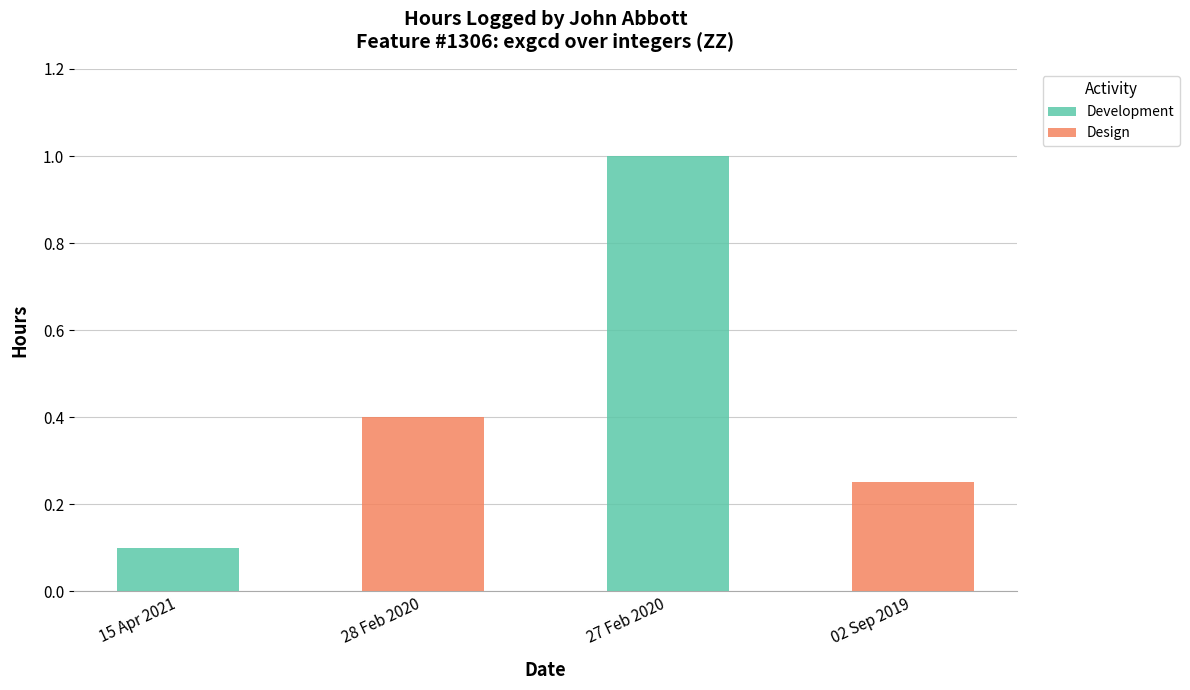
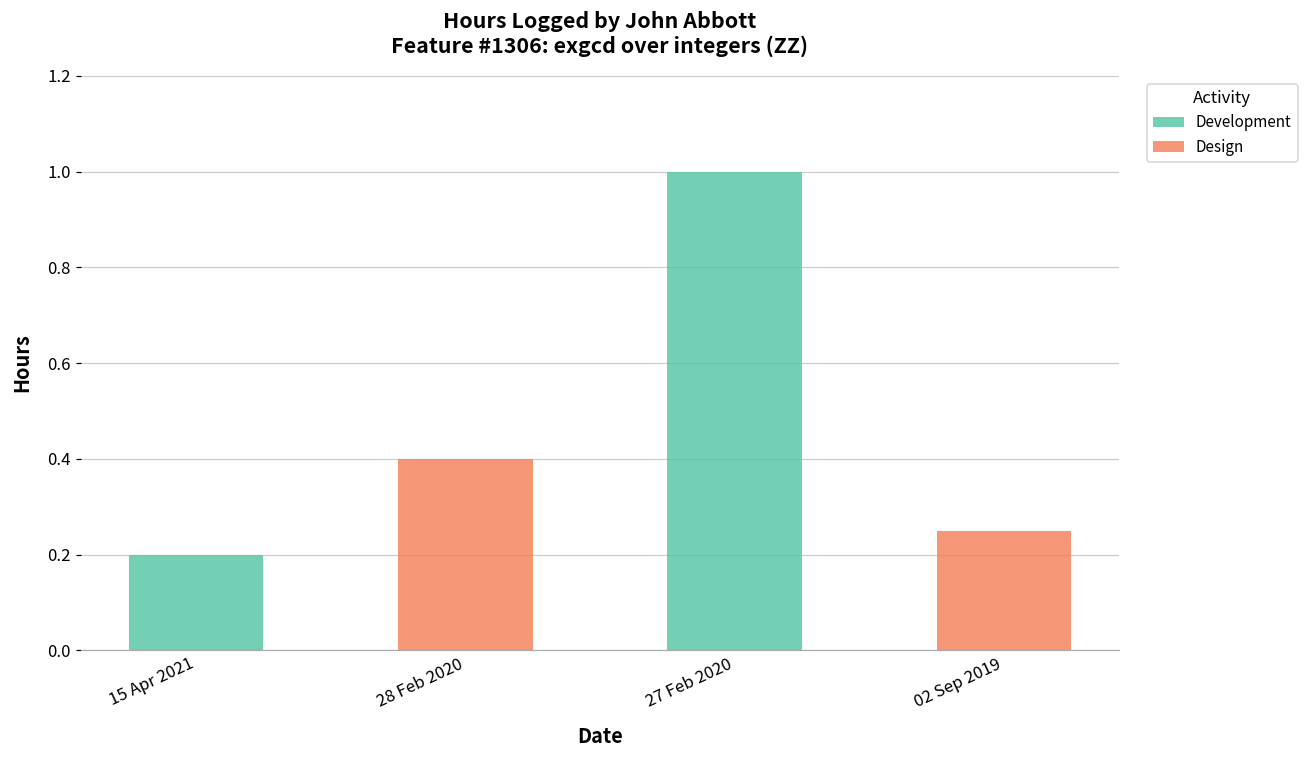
15 Apr 2021: 0.1 -> 0.2
